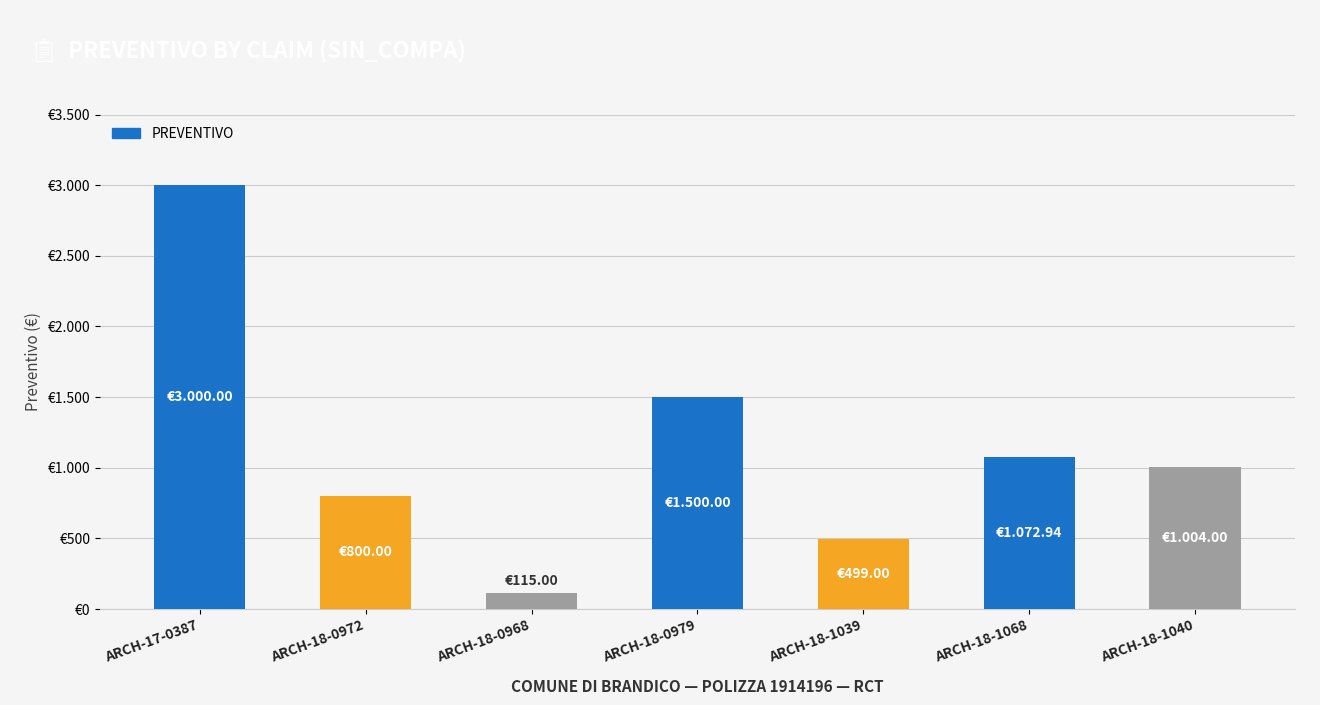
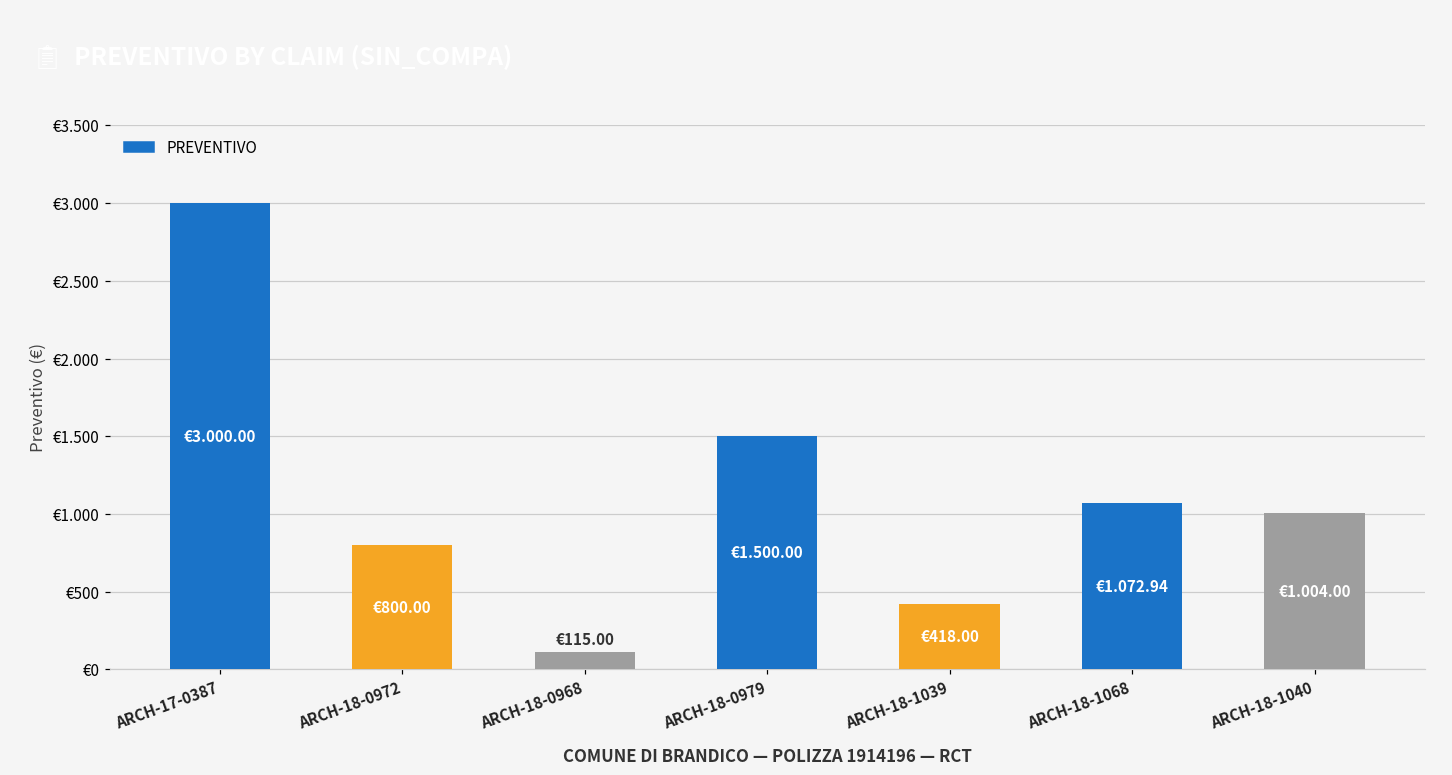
ARCH-18-1039: €499.00 -> €418.00
